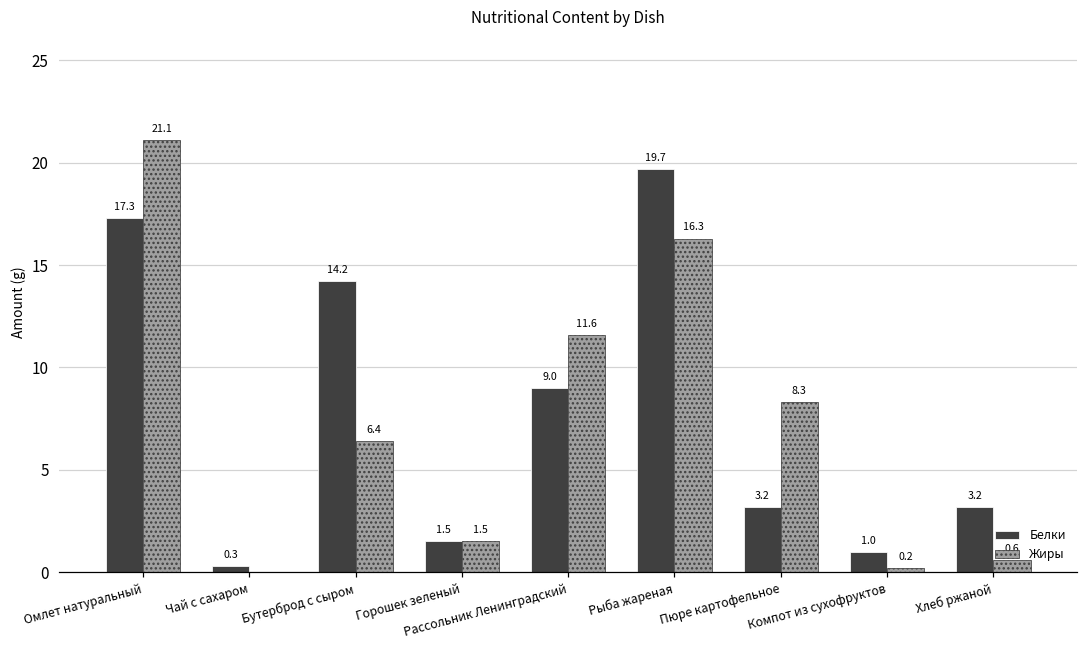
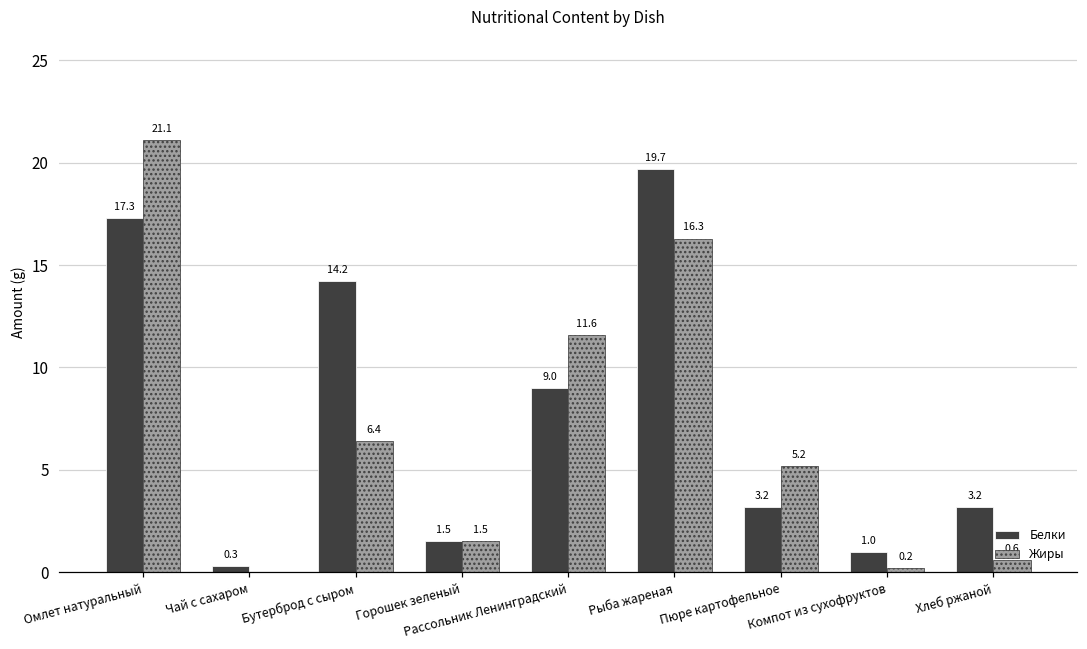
Жиры, Пюре картофельное: 8.3 -> 5.2
